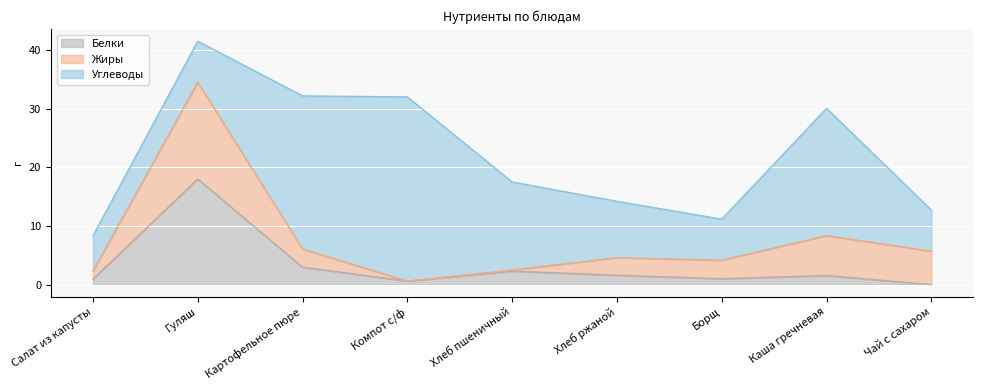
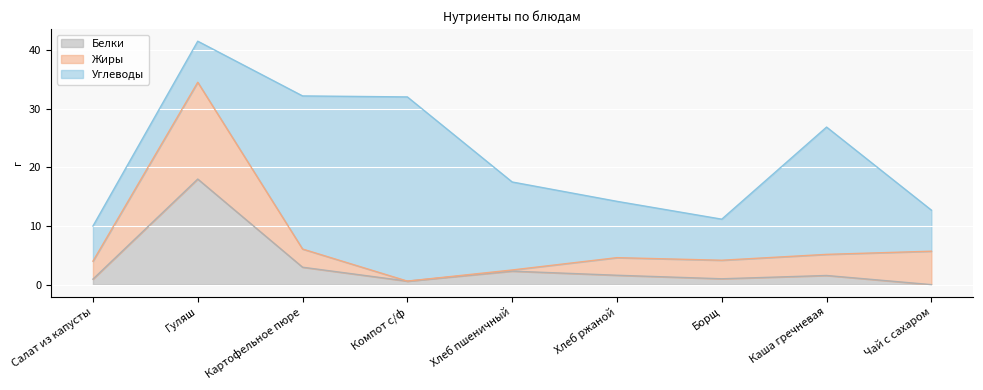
Жиры, Салат из капусты: 1 -> 3
Жиры, Каша гречневая: 7 -> 4
